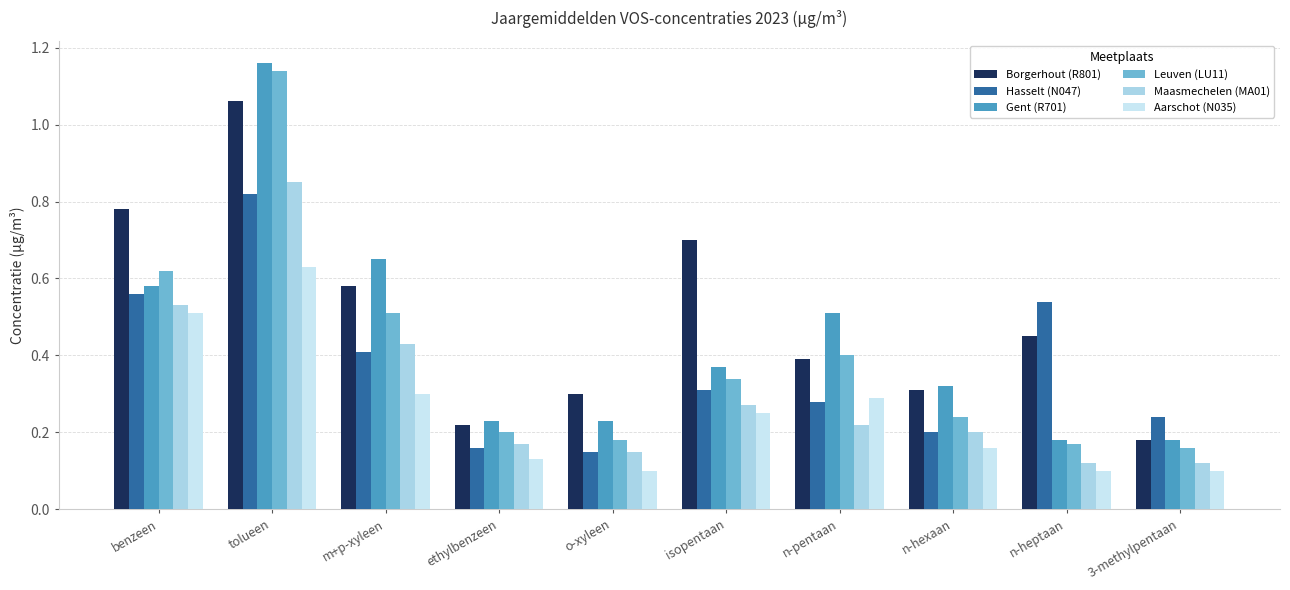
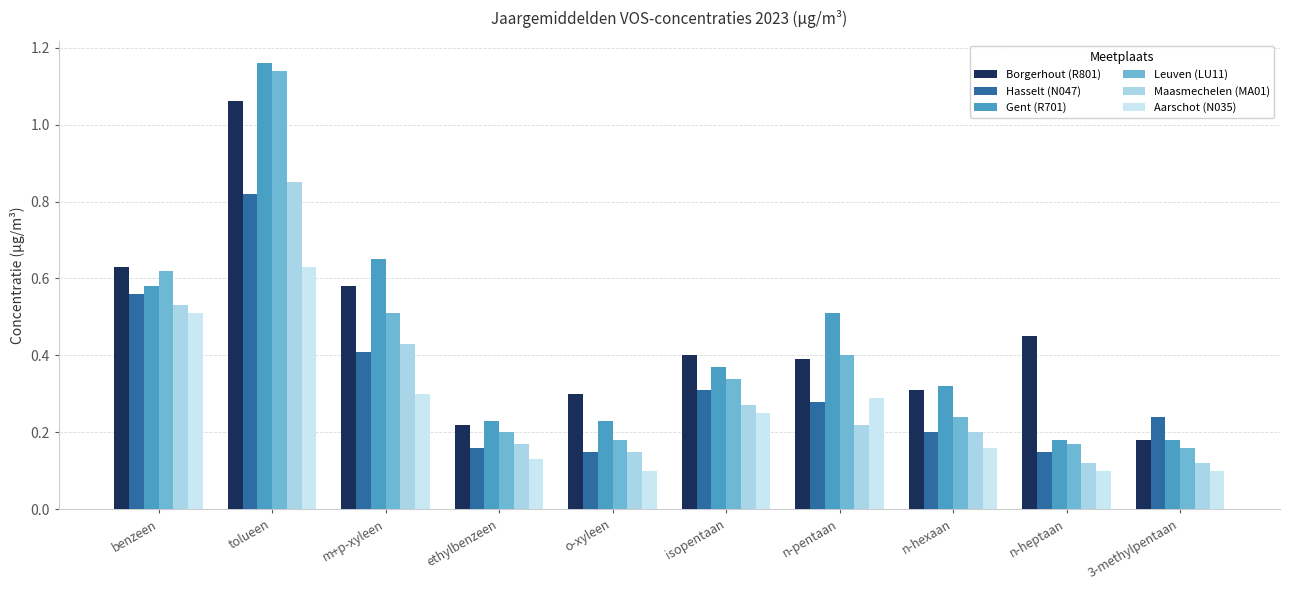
Borgerhout (R801), benzeen: 0.78 -> 0.63
Borgerhout (R801), isopentaan: 0.7 -> 0.4
Hasselt (N047), n-heptaan: 0.54 -> 0.15
